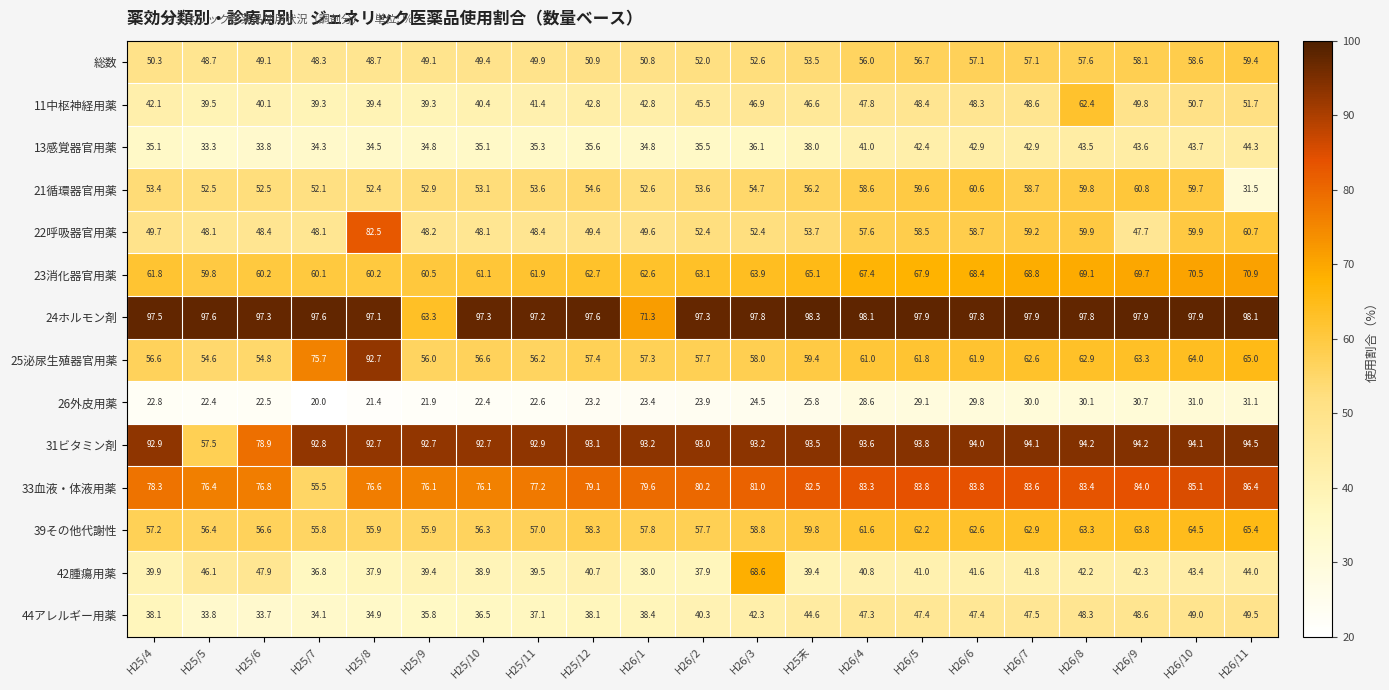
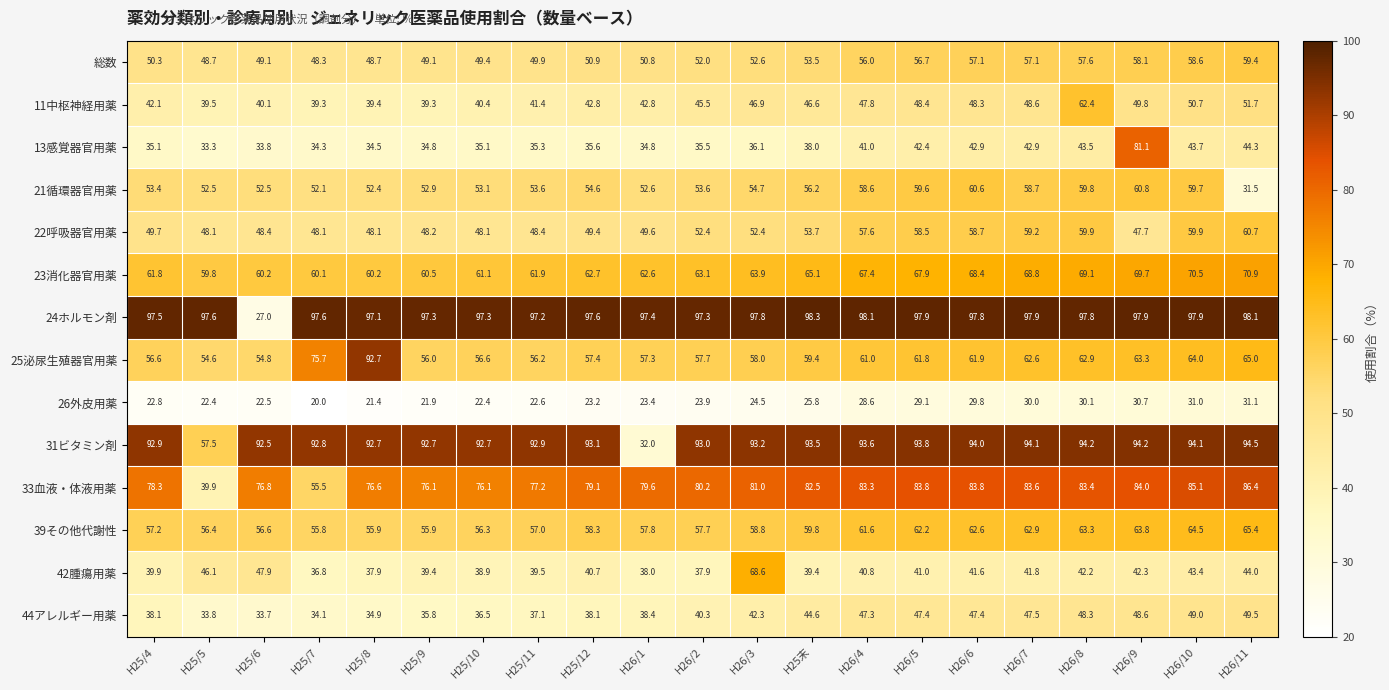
13感覚器官用薬, H26/9: 43.6 -> 81.1
22呼吸器官用薬, H25/8: 82.5 -> 48.1
24ホルモン剤, H25/6: 97.3 -> 27.0
24ホルモン剤, H25/9: 63.3 -> 97.3
24ホルモン剤, H26/1: 71.3 -> 97.4
31ビタミン剤, H25/6: 78.9 -> 92.5
31ビタミン剤, H26/1: 93.2 -> 32.0
33血液・体液用薬, H25/5: 76.4 -> 39.9
